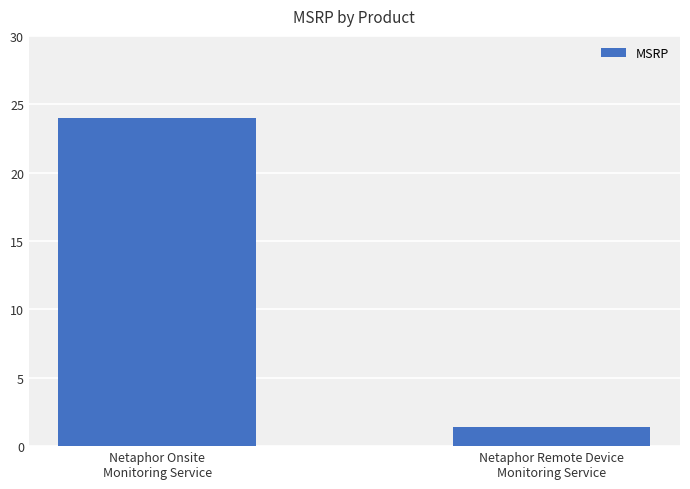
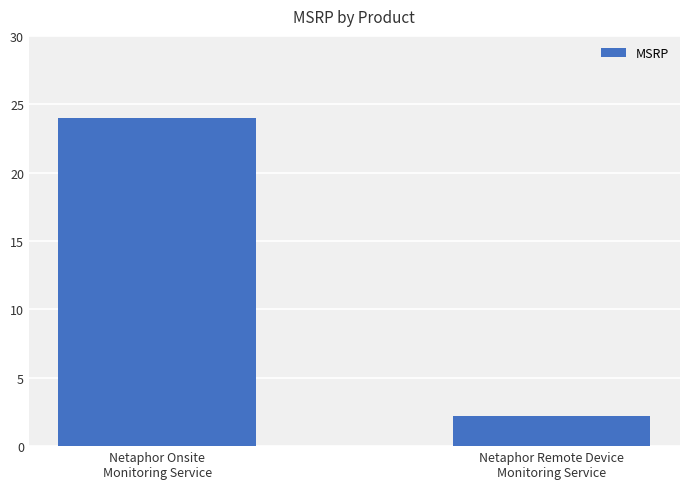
Netaphor Remote Device Monitoring Service: 1.4 -> 2.2
